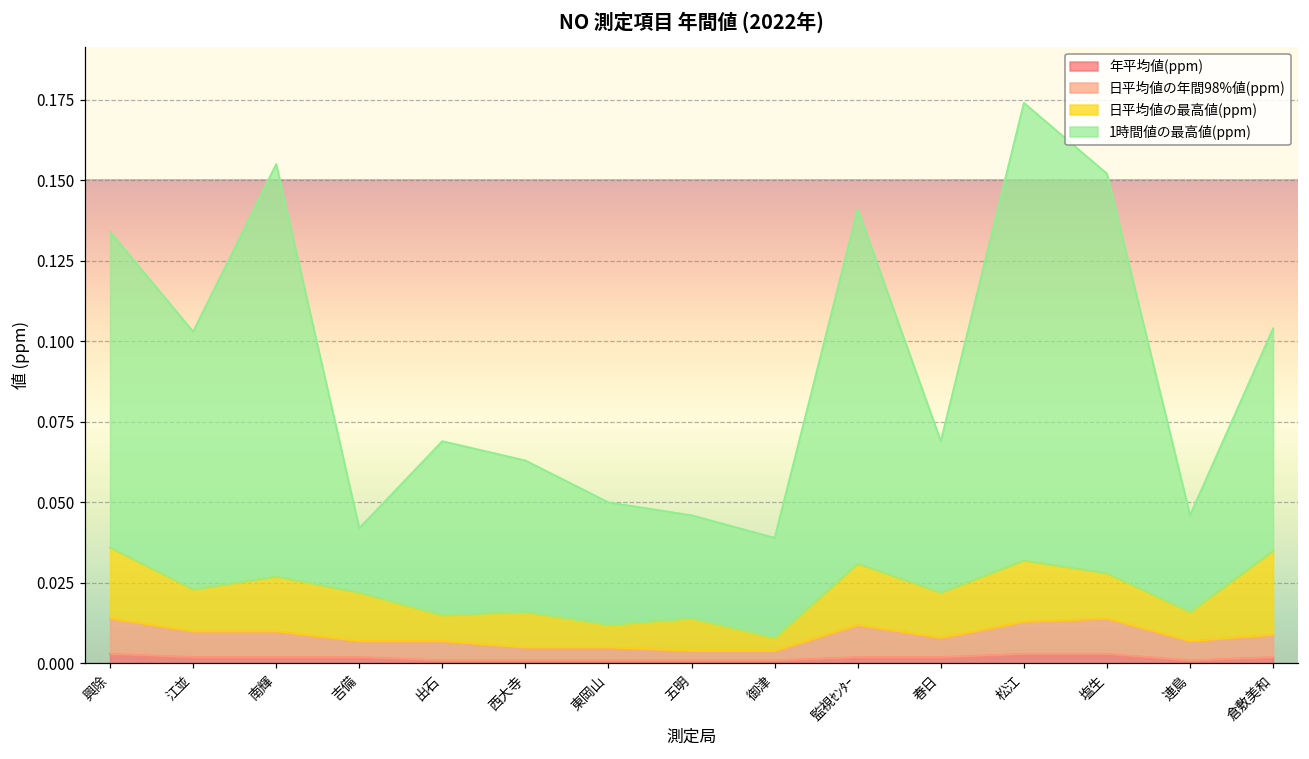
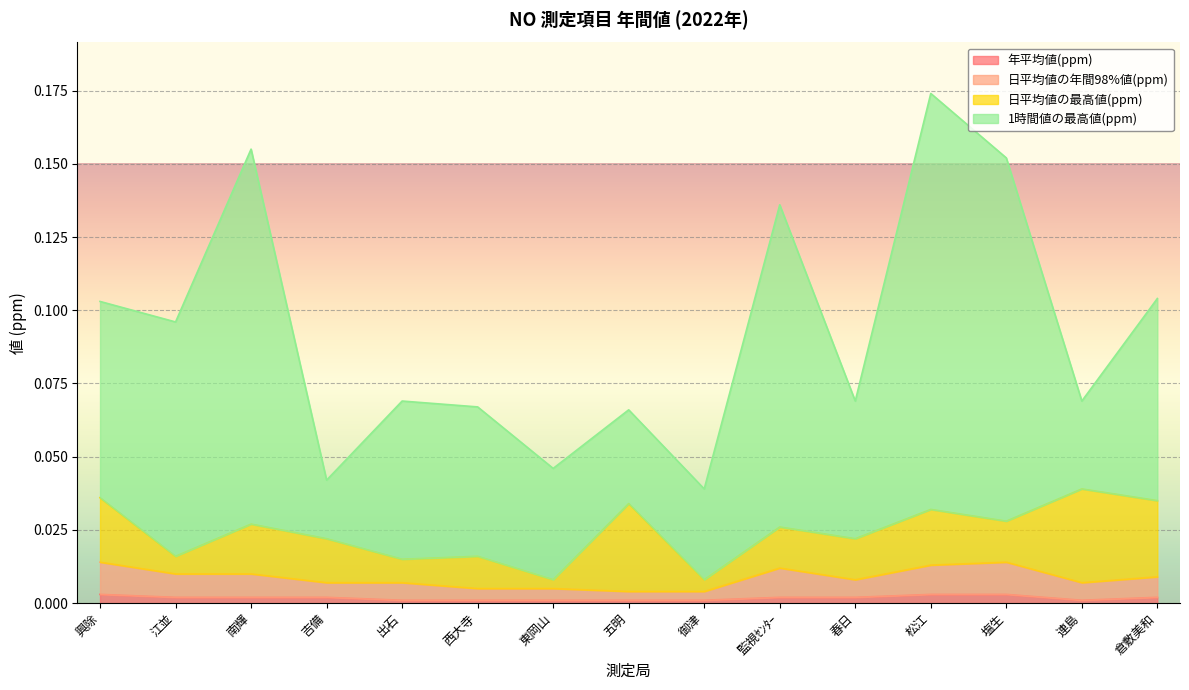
1時間値の最高値(ppm), 興除: 0.098 -> 0.067
日平均値の最高値(ppm), 江並: 0.013 -> 0.006
1時間値の最高値(ppm), 西大寺: 0.047 -> 0.051
日平均値の最高値(ppm), 東岡山: 0.007 -> 0.003
日平均値の最高値(ppm), 五明: 0.01 -> 0.03
日平均値の最高値(ppm), 監視ｾﾝﾀｰ: 0.019 -> 0.014
日平均値の最高値(ppm), 連島: 0.009 -> 0.032
